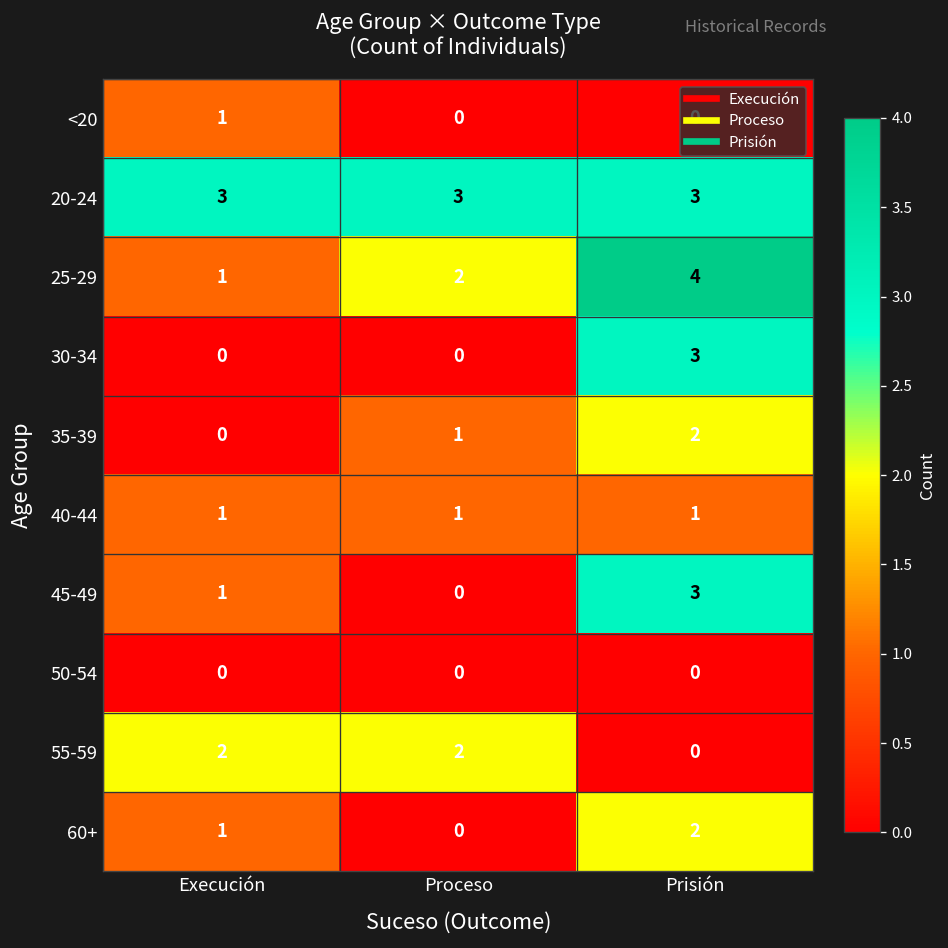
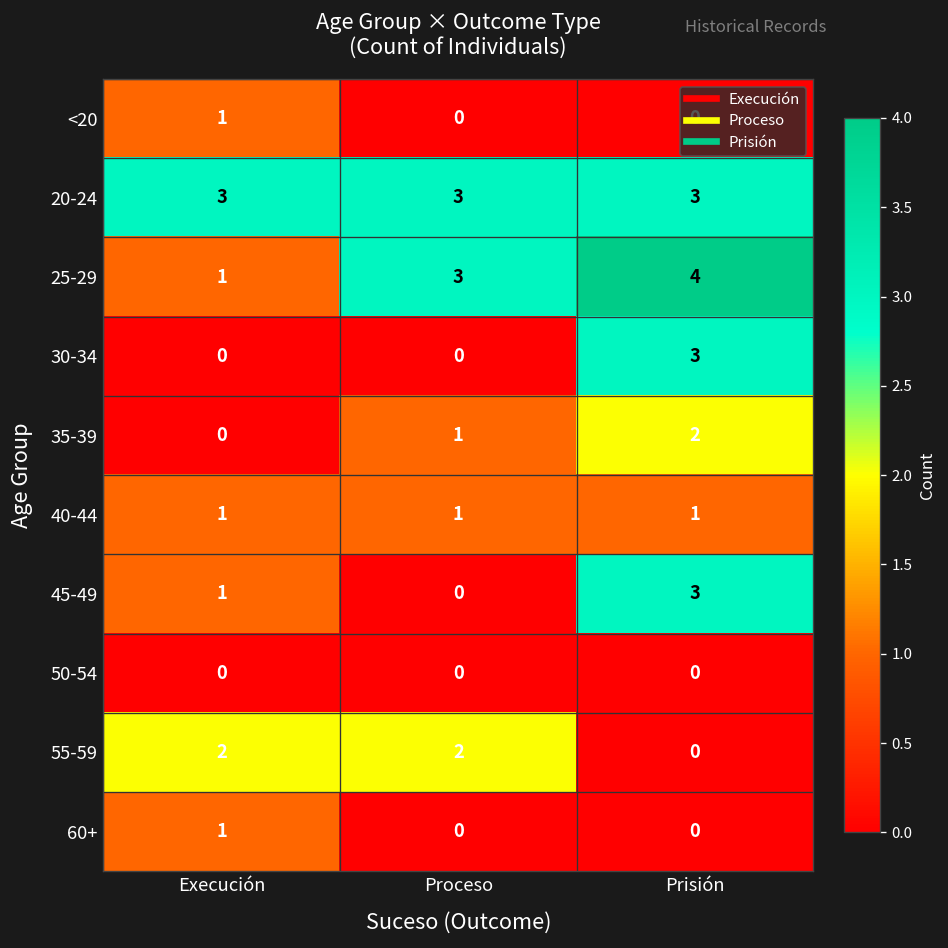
25-29, Proceso: 2 -> 3
60+, Prisión: 2 -> 0
